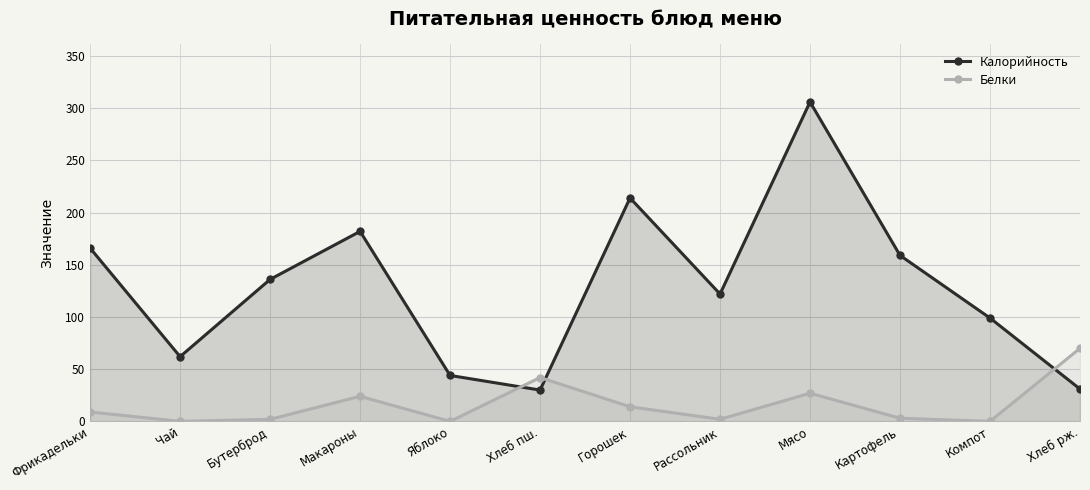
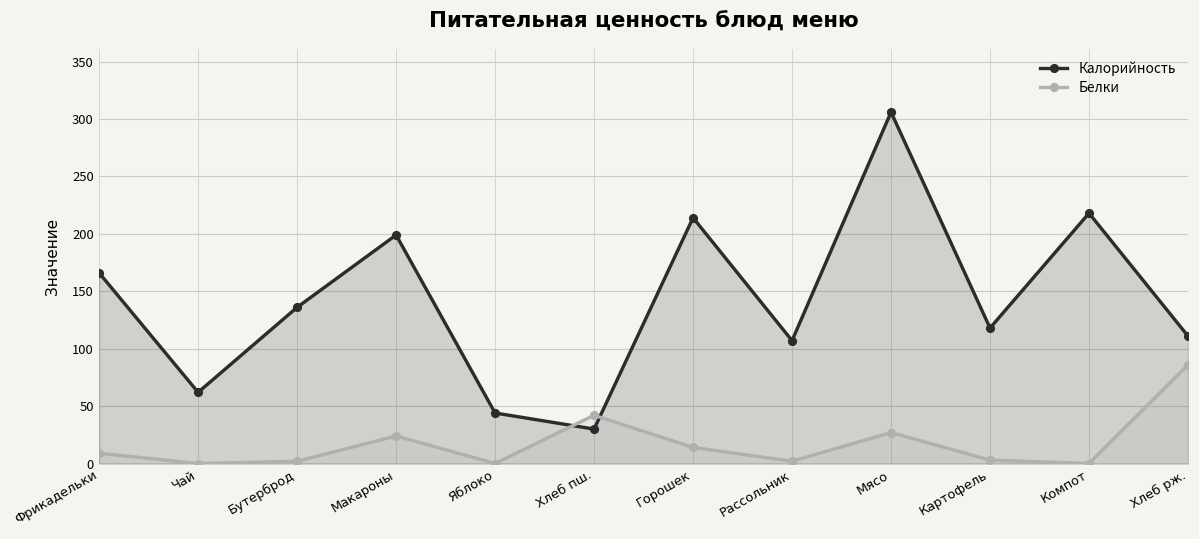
Калорийность, Макароны: 182 -> 199
Калорийность, Рассольник: 122 -> 107
Калорийность, Картофель: 159 -> 118
Калорийность, Компот: 99 -> 218
Калорийность, Хлеб рж.: 31 -> 111
Белки, Хлеб рж.: 70 -> 86
